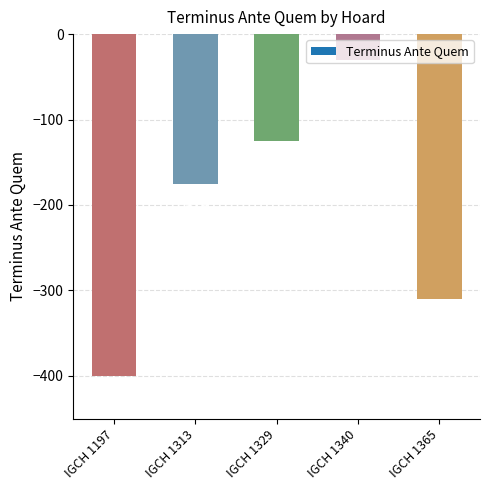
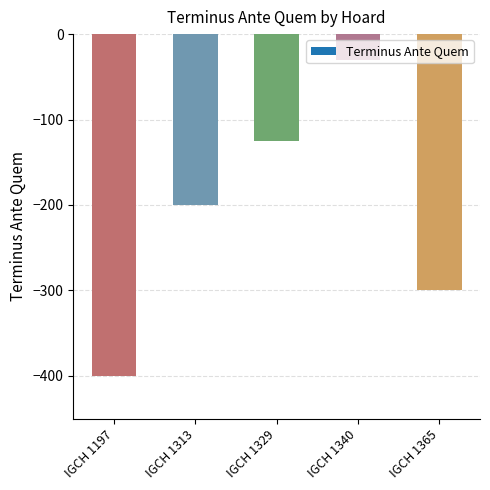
IGCH 1313: -180 -> -200
IGCH 1365: -310 -> -300
